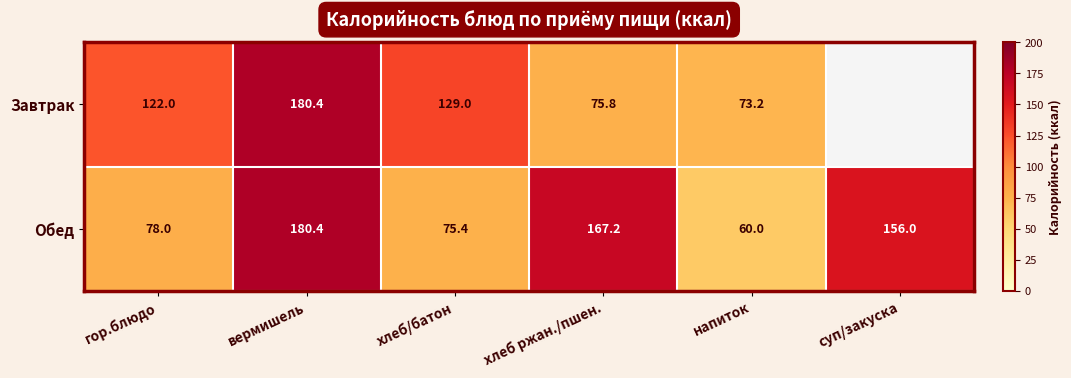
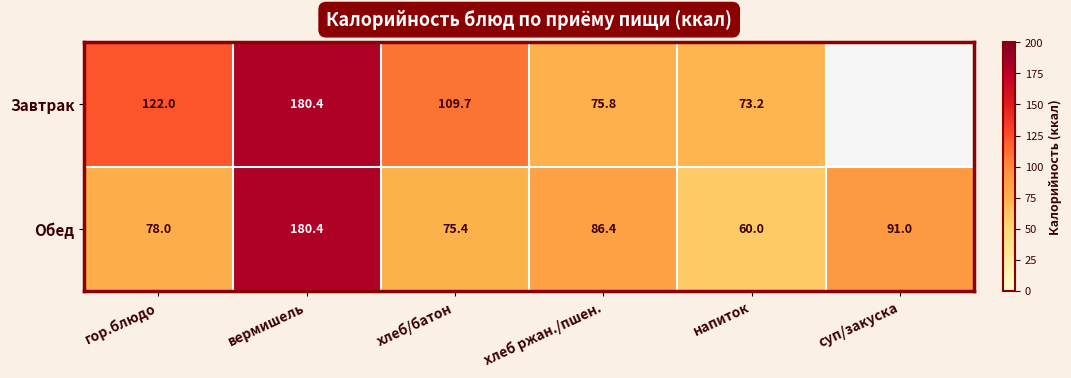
Завтрак, хлеб/батон: 129.0 -> 109.7
Обед, хлеб ржан./пшен.: 167.2 -> 86.4
Обед, суп/закуска: 156.0 -> 91.0
